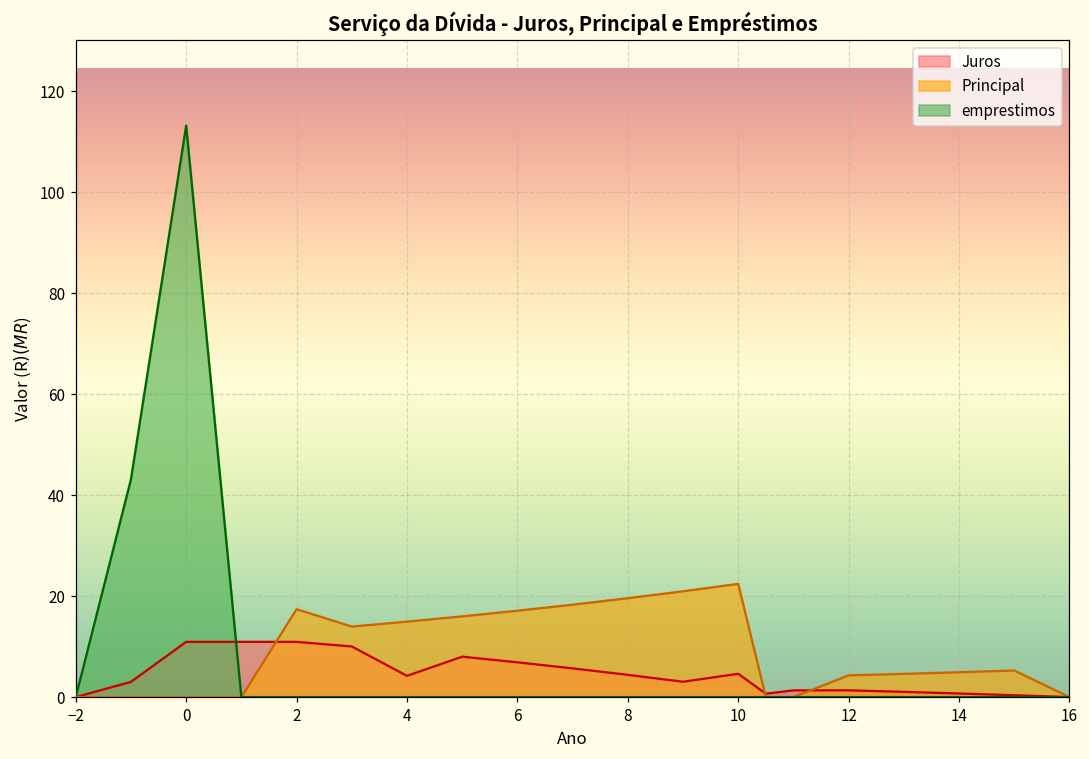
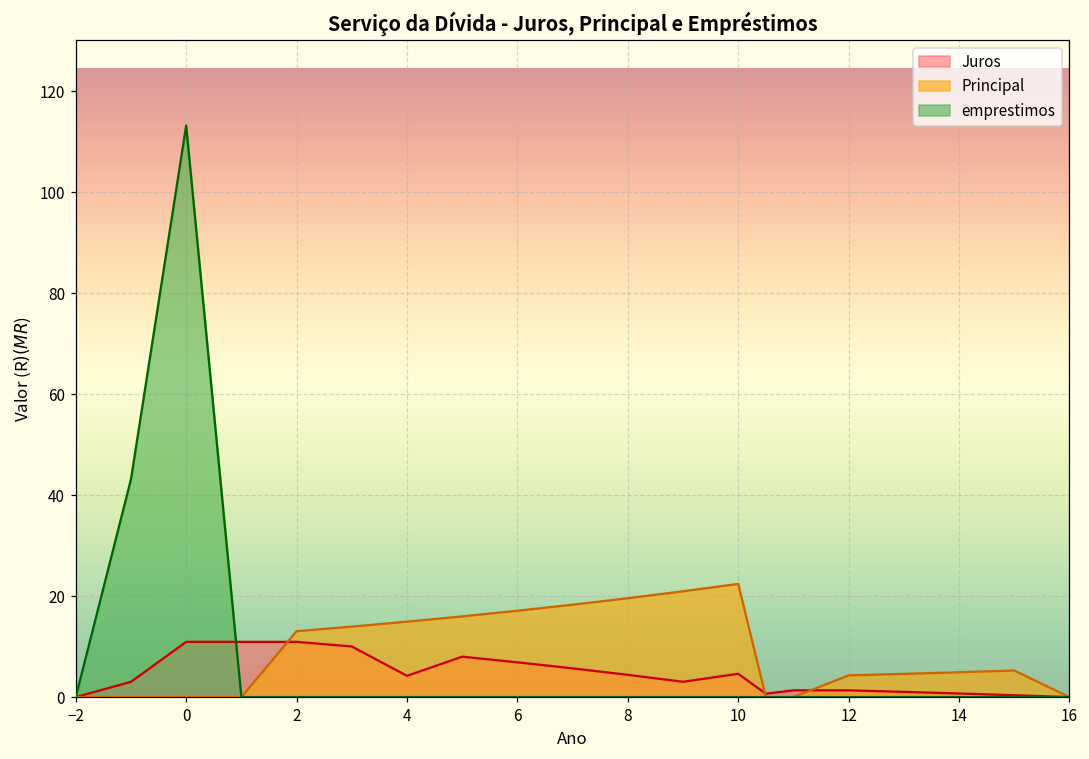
Principal, 2: 17 -> 13
